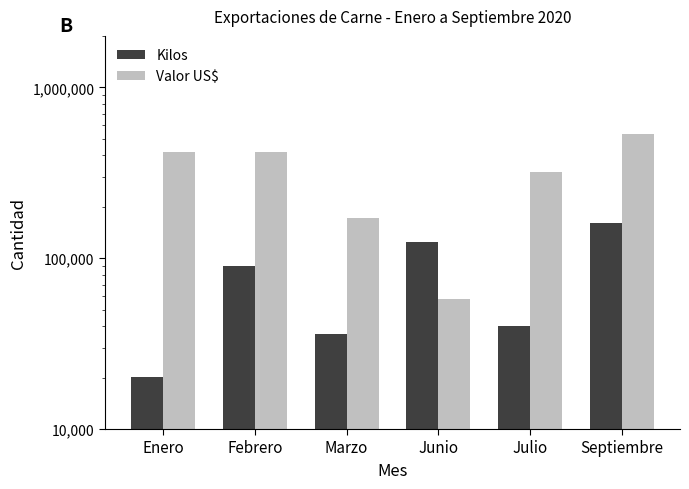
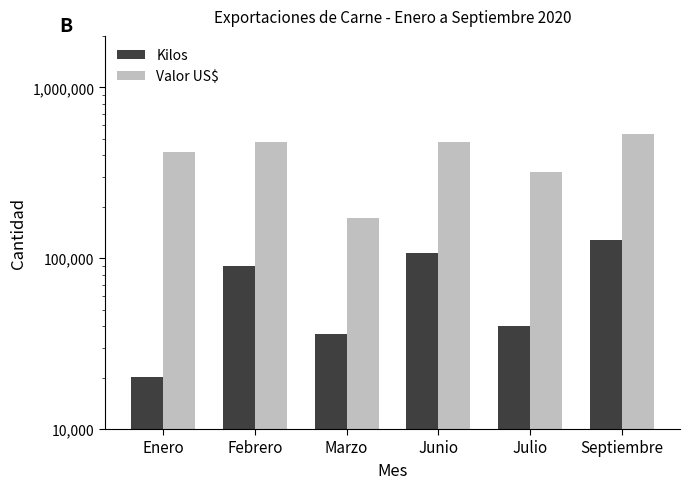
Valor US$, Febrero: 420,000 -> 480,000
Kilos, Junio: 130,000 -> 110,000
Valor US$, Junio: 58,000 -> 480,000
Kilos, Septiembre: 160,000 -> 130,000
